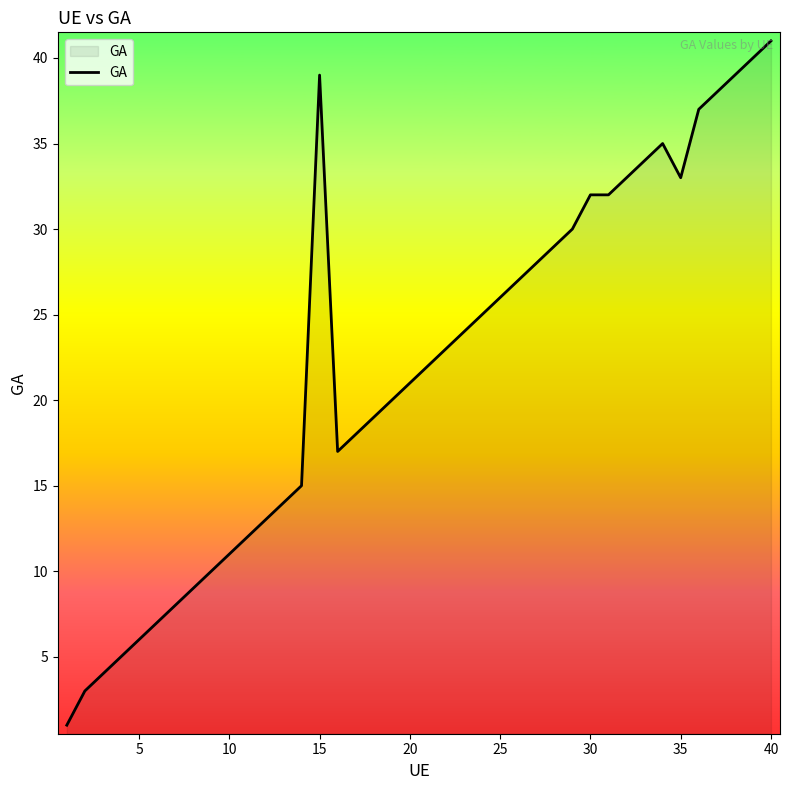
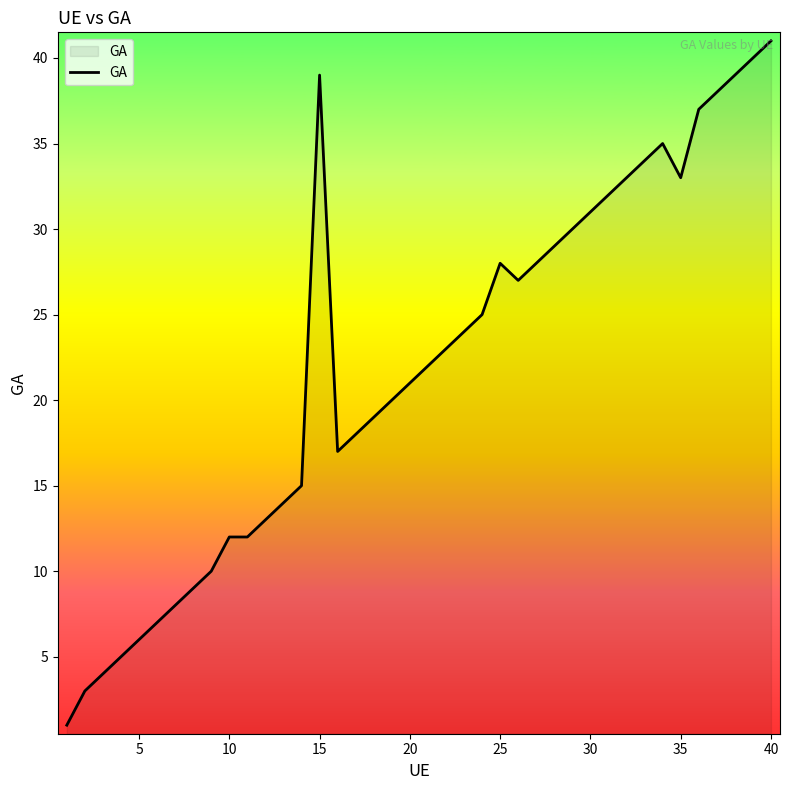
10: 11 -> 12
25: 26 -> 28
30: 32 -> 31
